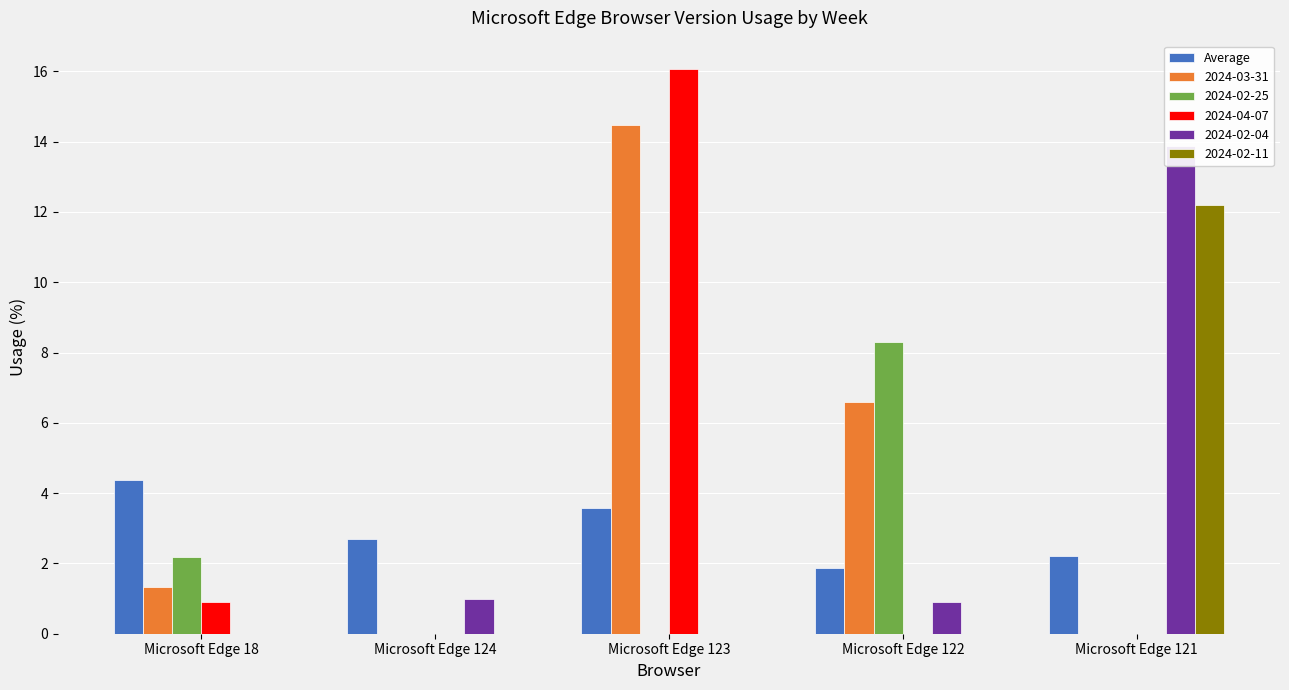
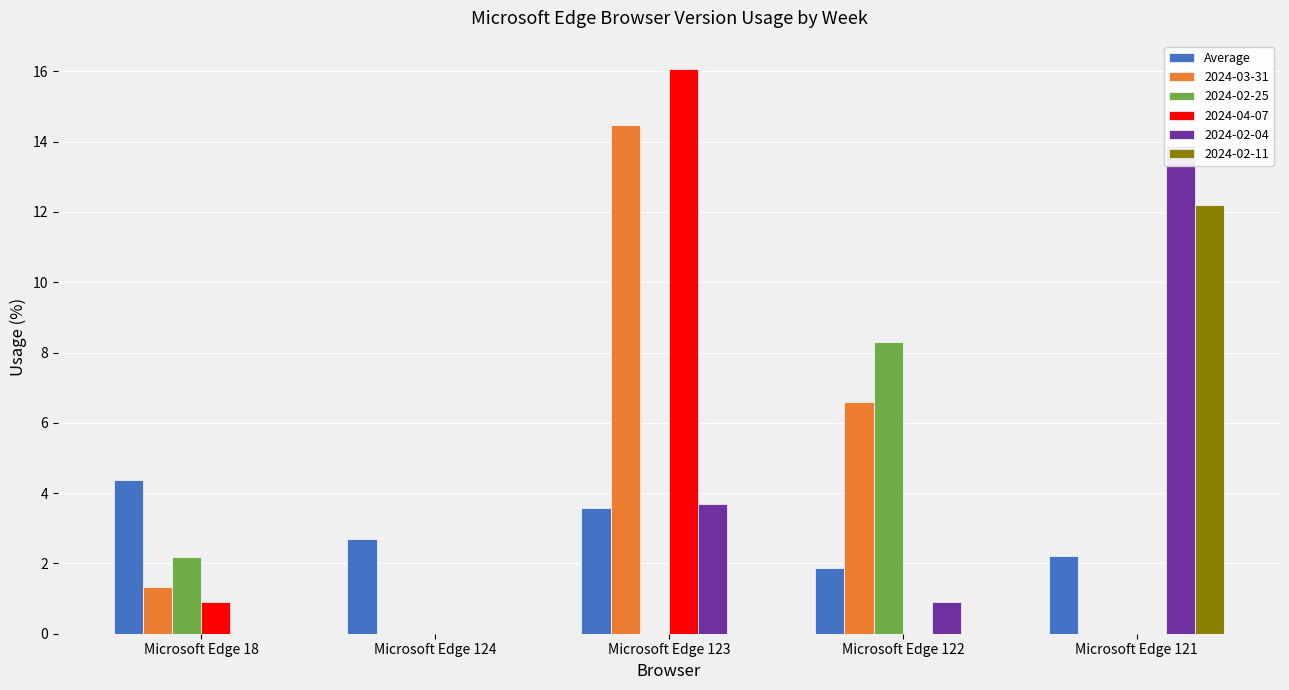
2024-02-04, Microsoft Edge 124: 1 -> 0
2024-02-04, Microsoft Edge 123: 0.0 -> 3.7
